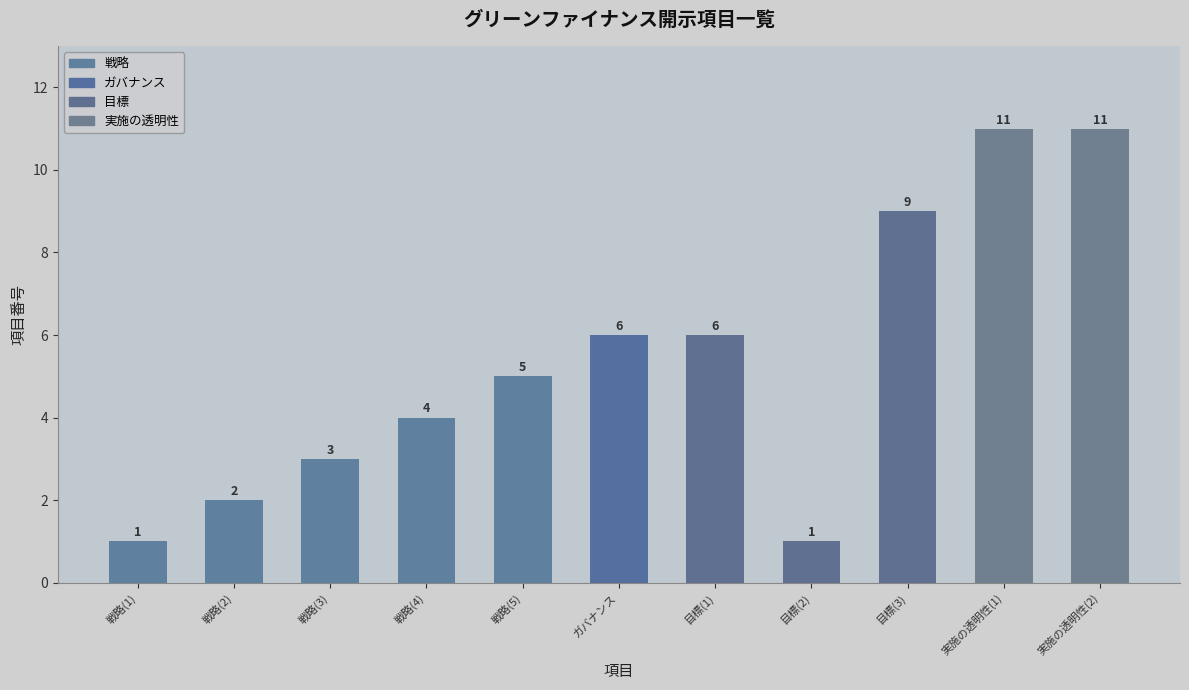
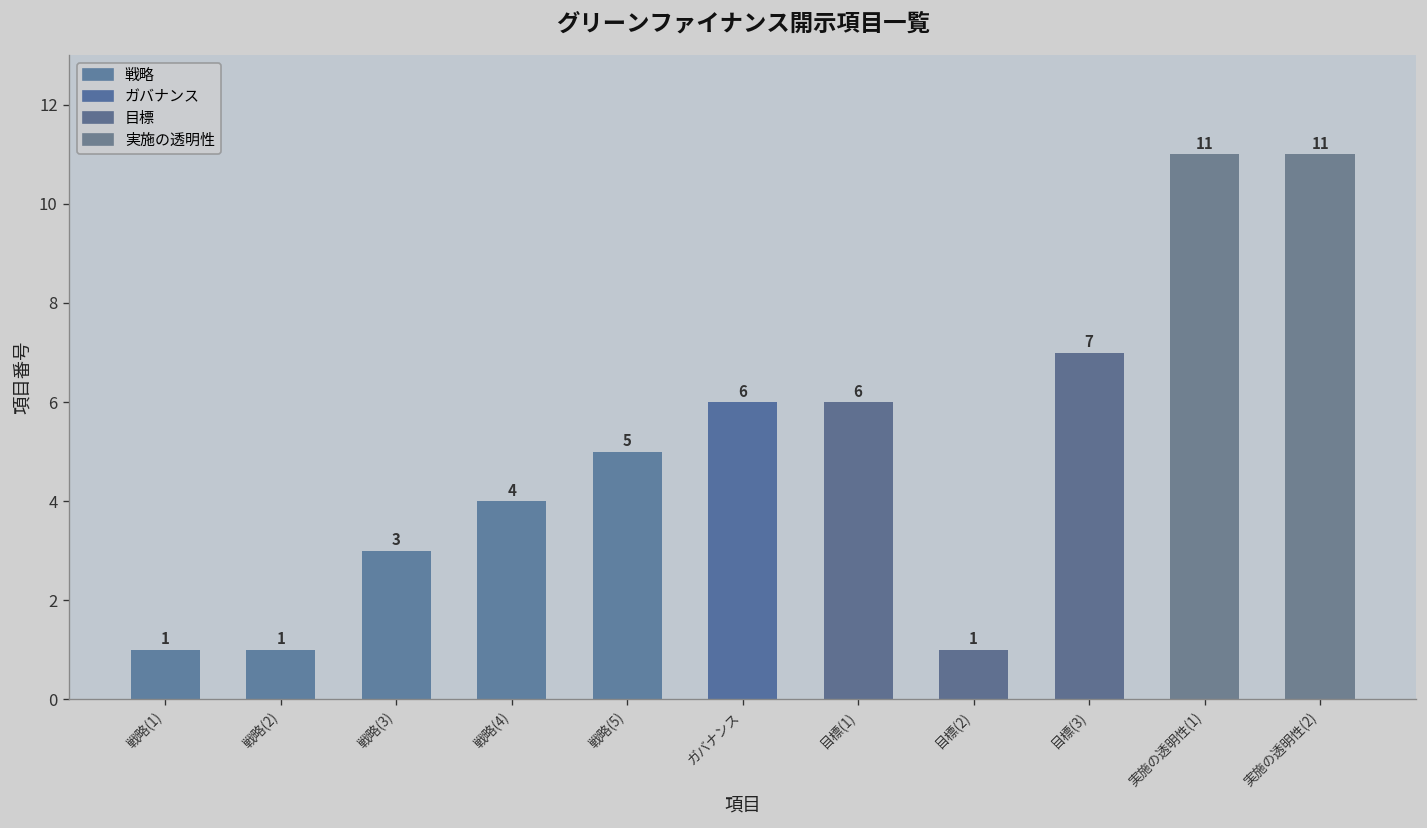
戦略(2): 2 -> 1
目標(3): 9 -> 7
